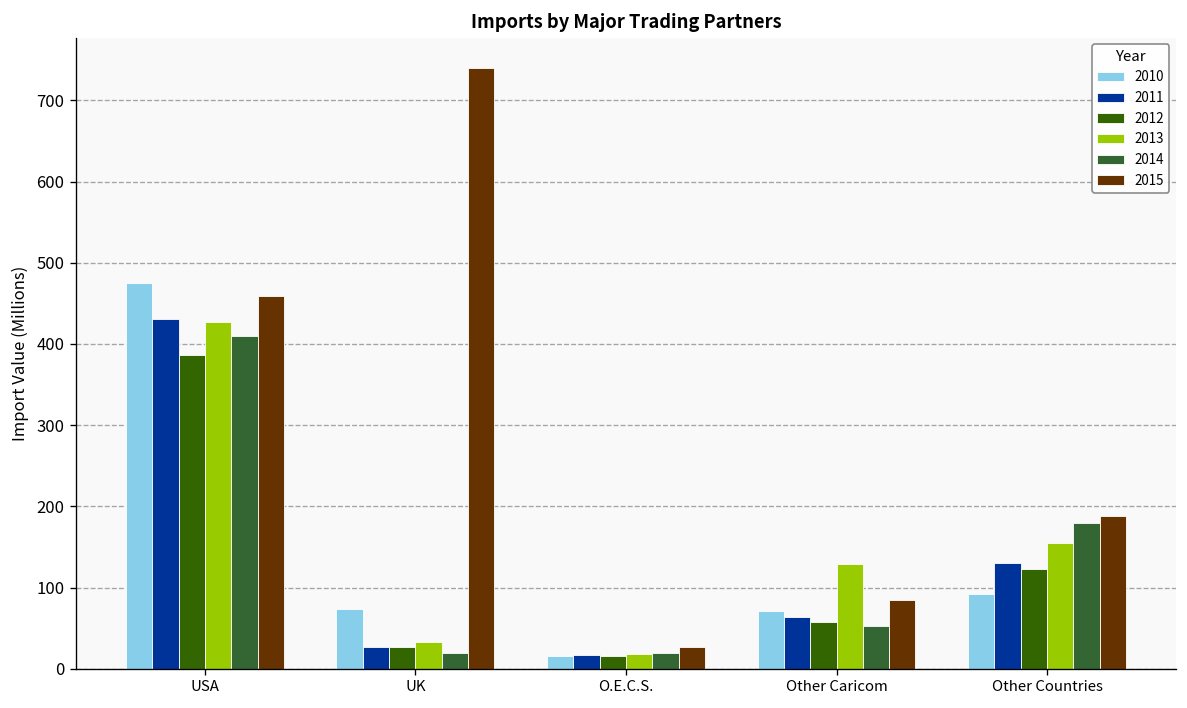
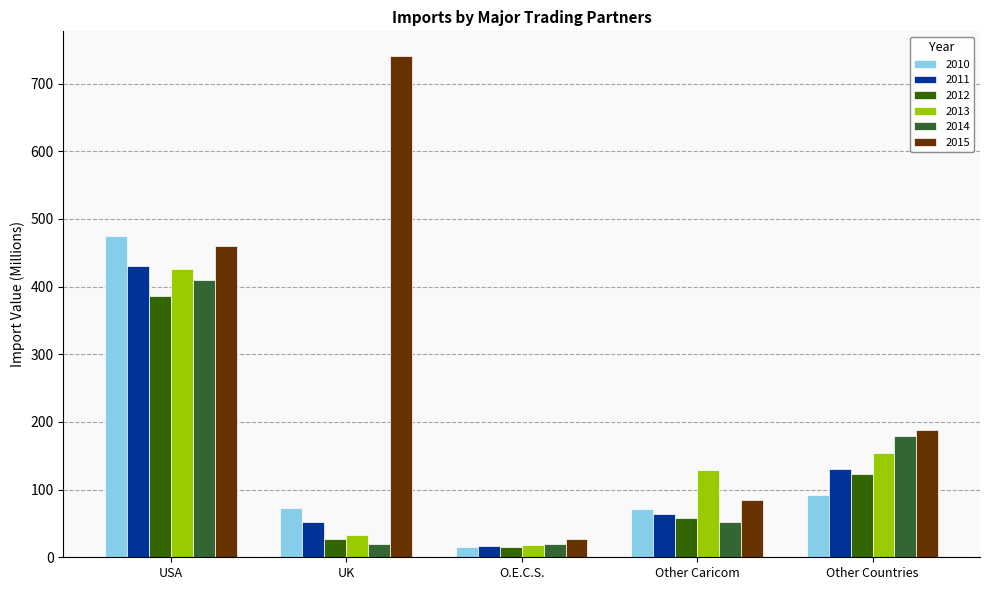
2011, UK: 30 -> 50
